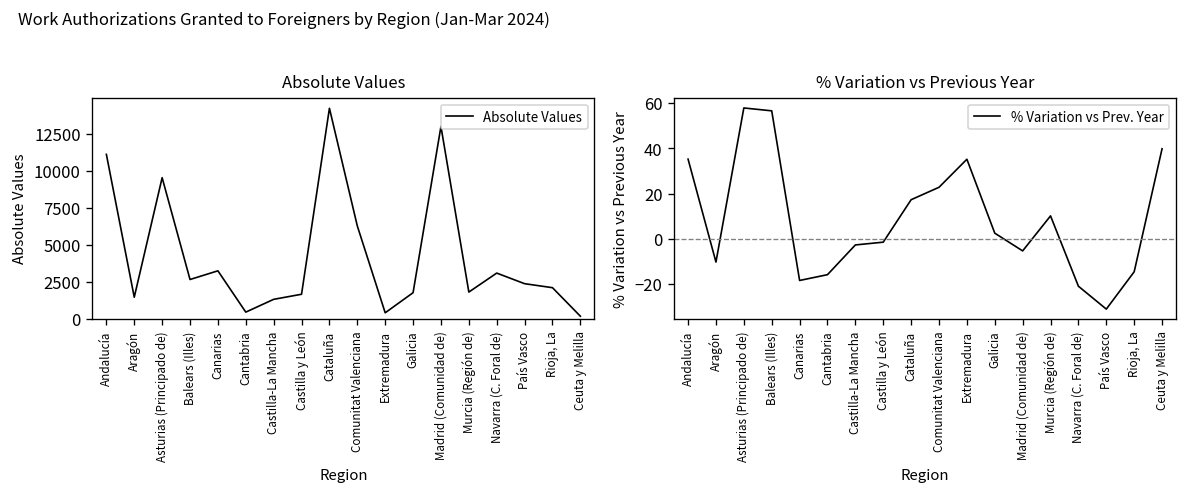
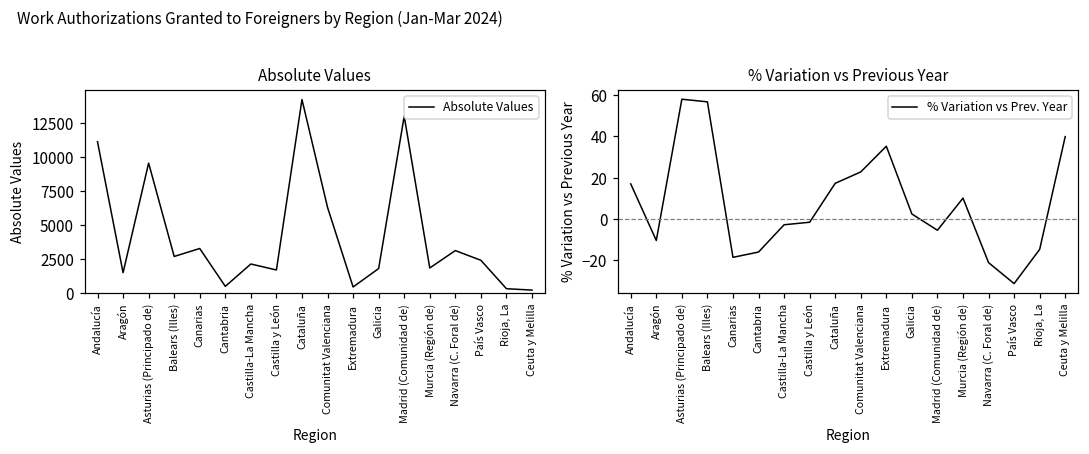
Absolute Values, Castilla-La Mancha: 1300 -> 2100
Absolute Values, Rioja, La: 2100 -> 300
% Variation vs Previous Year, Andalucía: 35 -> 17
